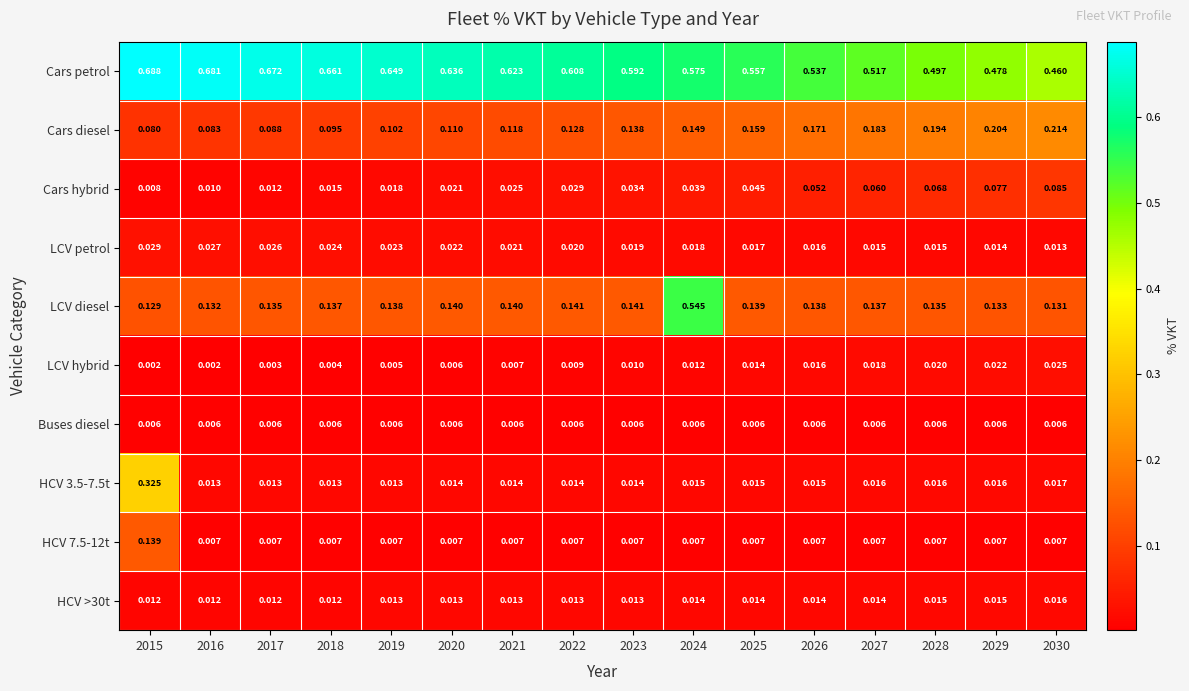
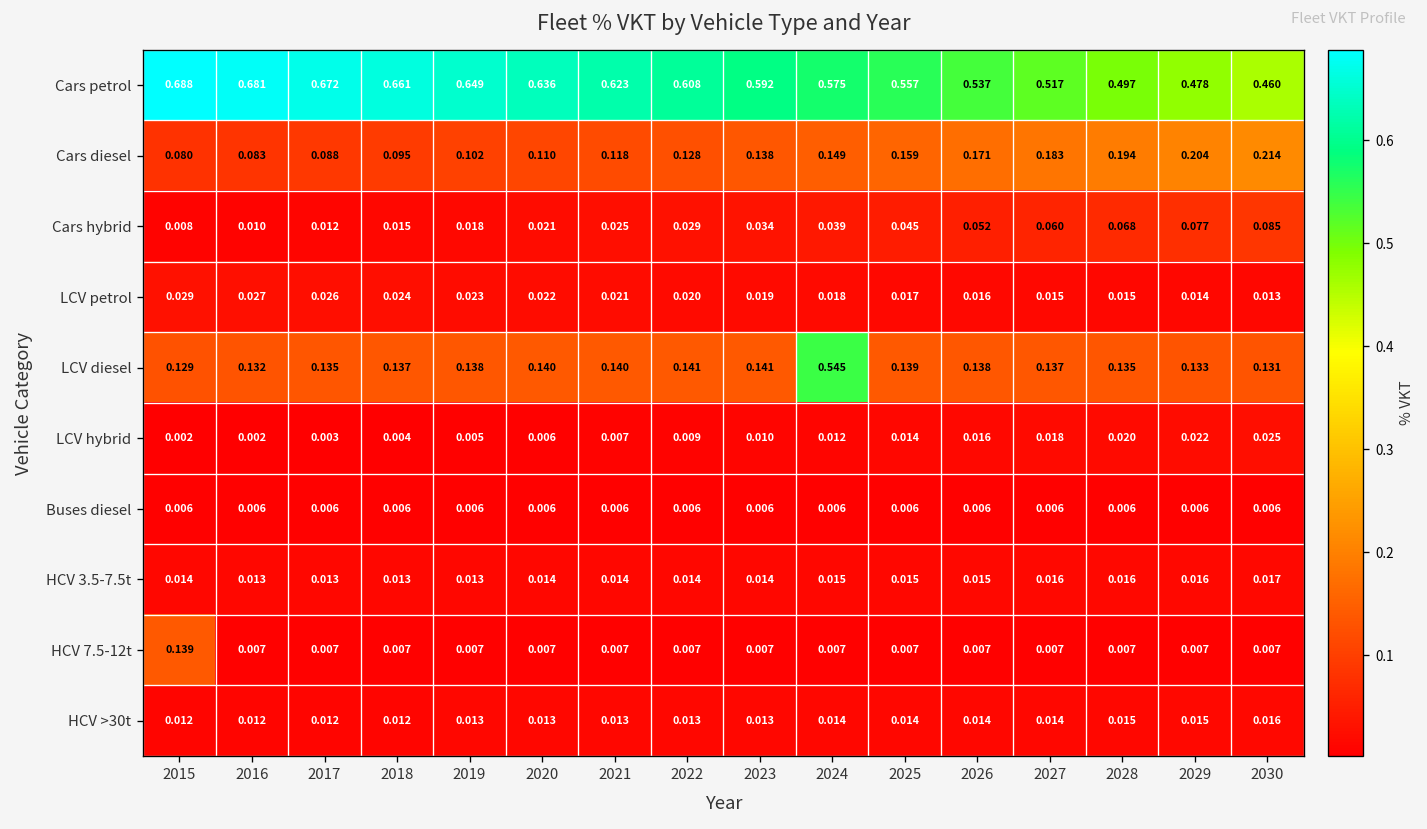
HCV 3.5-7.5t, 2015: 0.325 -> 0.014
